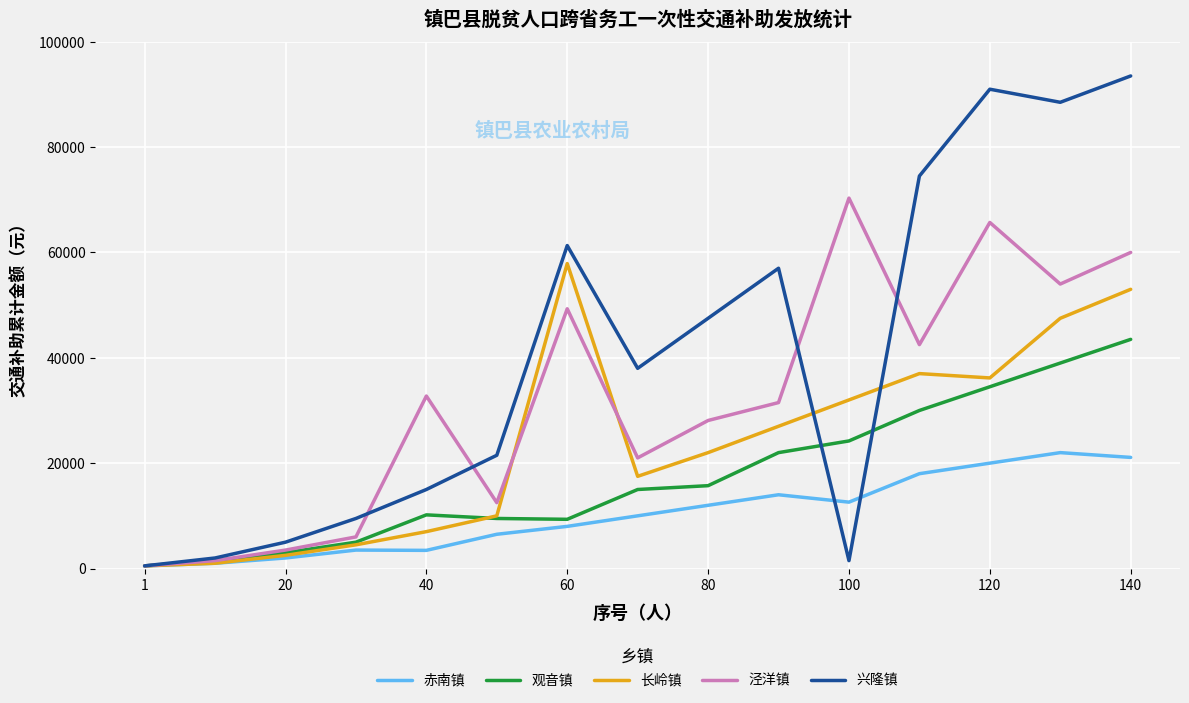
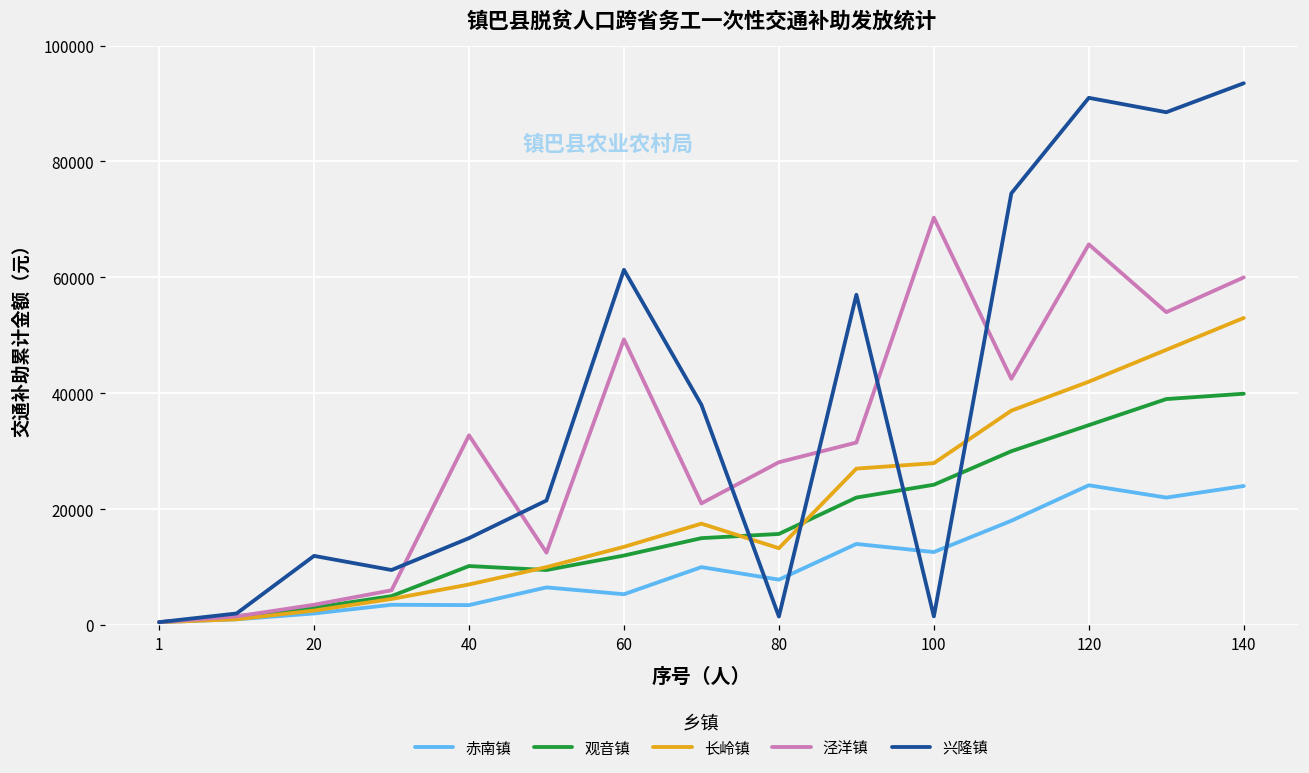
兴隆镇, 20: 5000 -> 12000
赤南镇, 60: 8000 -> 5000
观音镇, 60: 9000 -> 12000
长岭镇, 60: 58000 -> 14000
赤南镇, 80: 12000 -> 8000
长岭镇, 80: 22000 -> 13000
兴隆镇, 80: 48000 -> 1000
长岭镇, 100: 32000 -> 28000
赤南镇, 120: 20000 -> 24000
长岭镇, 120: 36000 -> 42000
赤南镇, 140: 21000 -> 24000
观音镇, 140: 44000 -> 40000
